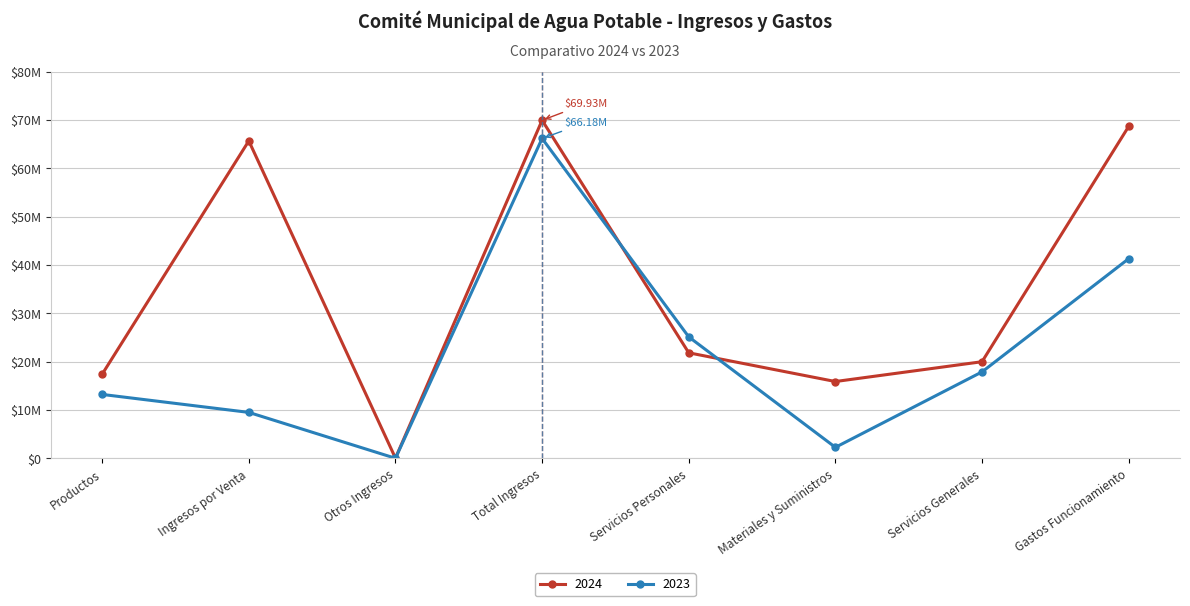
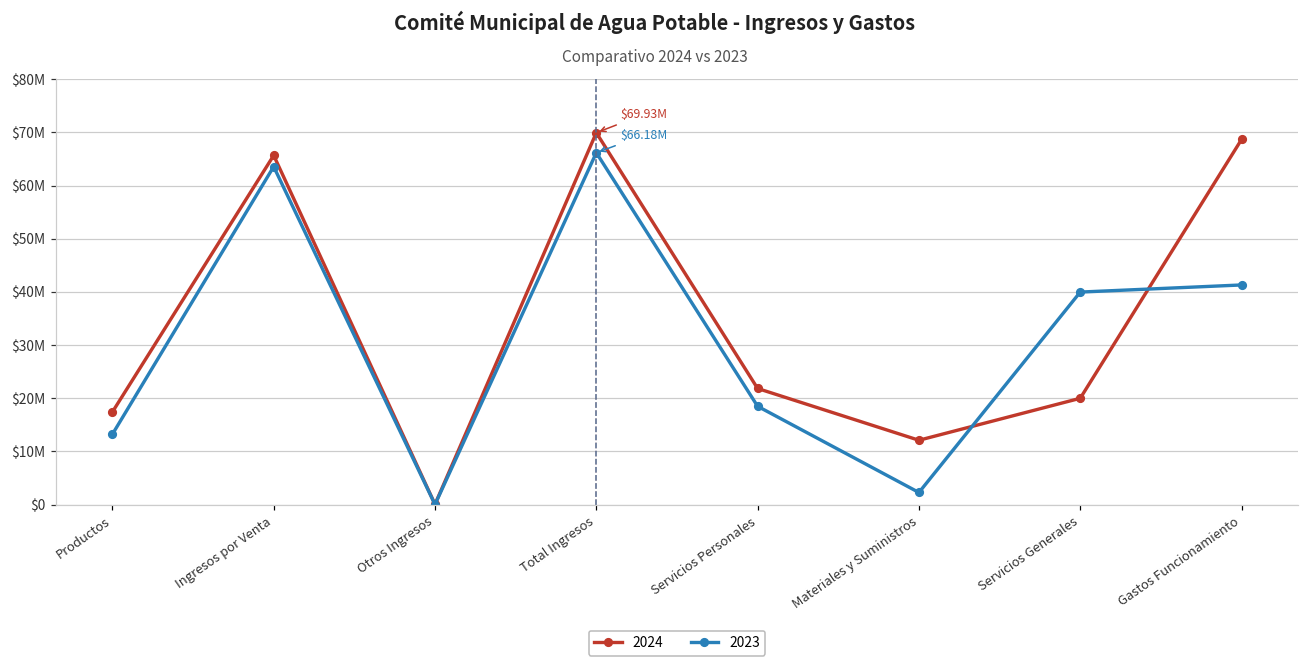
2023, Ingresos por Venta: $10000000 -> $64000000
2023, Servicios Personales: $25000000 -> $18000000
2024, Materiales y Suministros: $16000000 -> $12000000
2023, Servicios Generales: $18000000 -> $40000000
